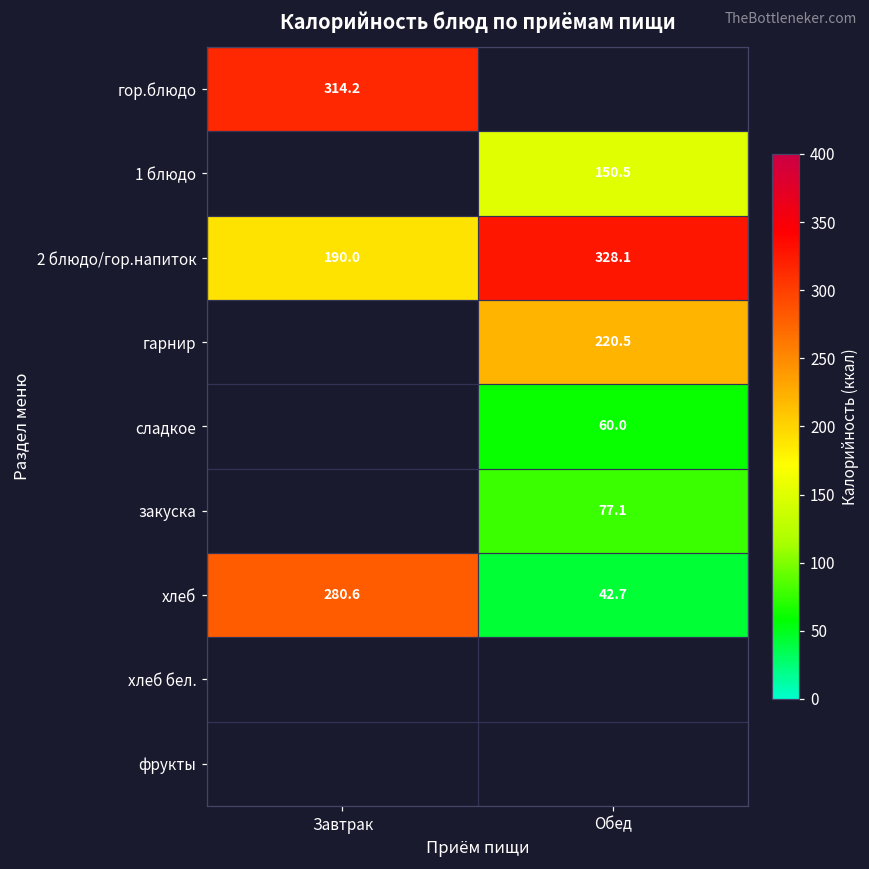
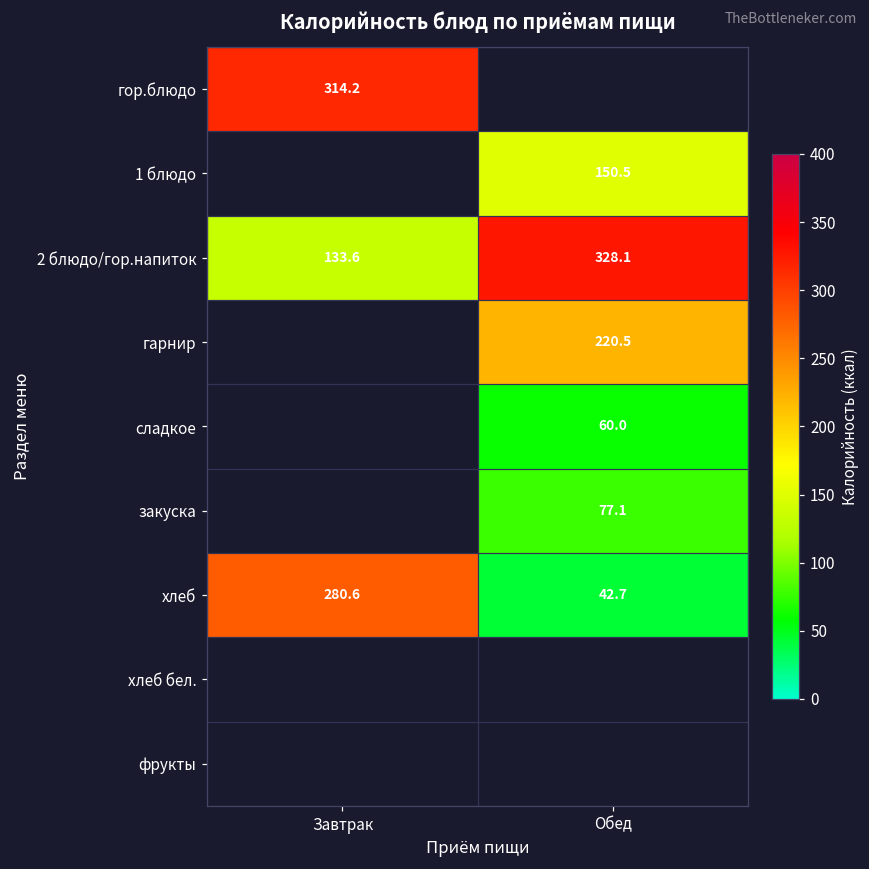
2 блюдо/гор.напиток, Завтрак: 190.0 -> 133.6
